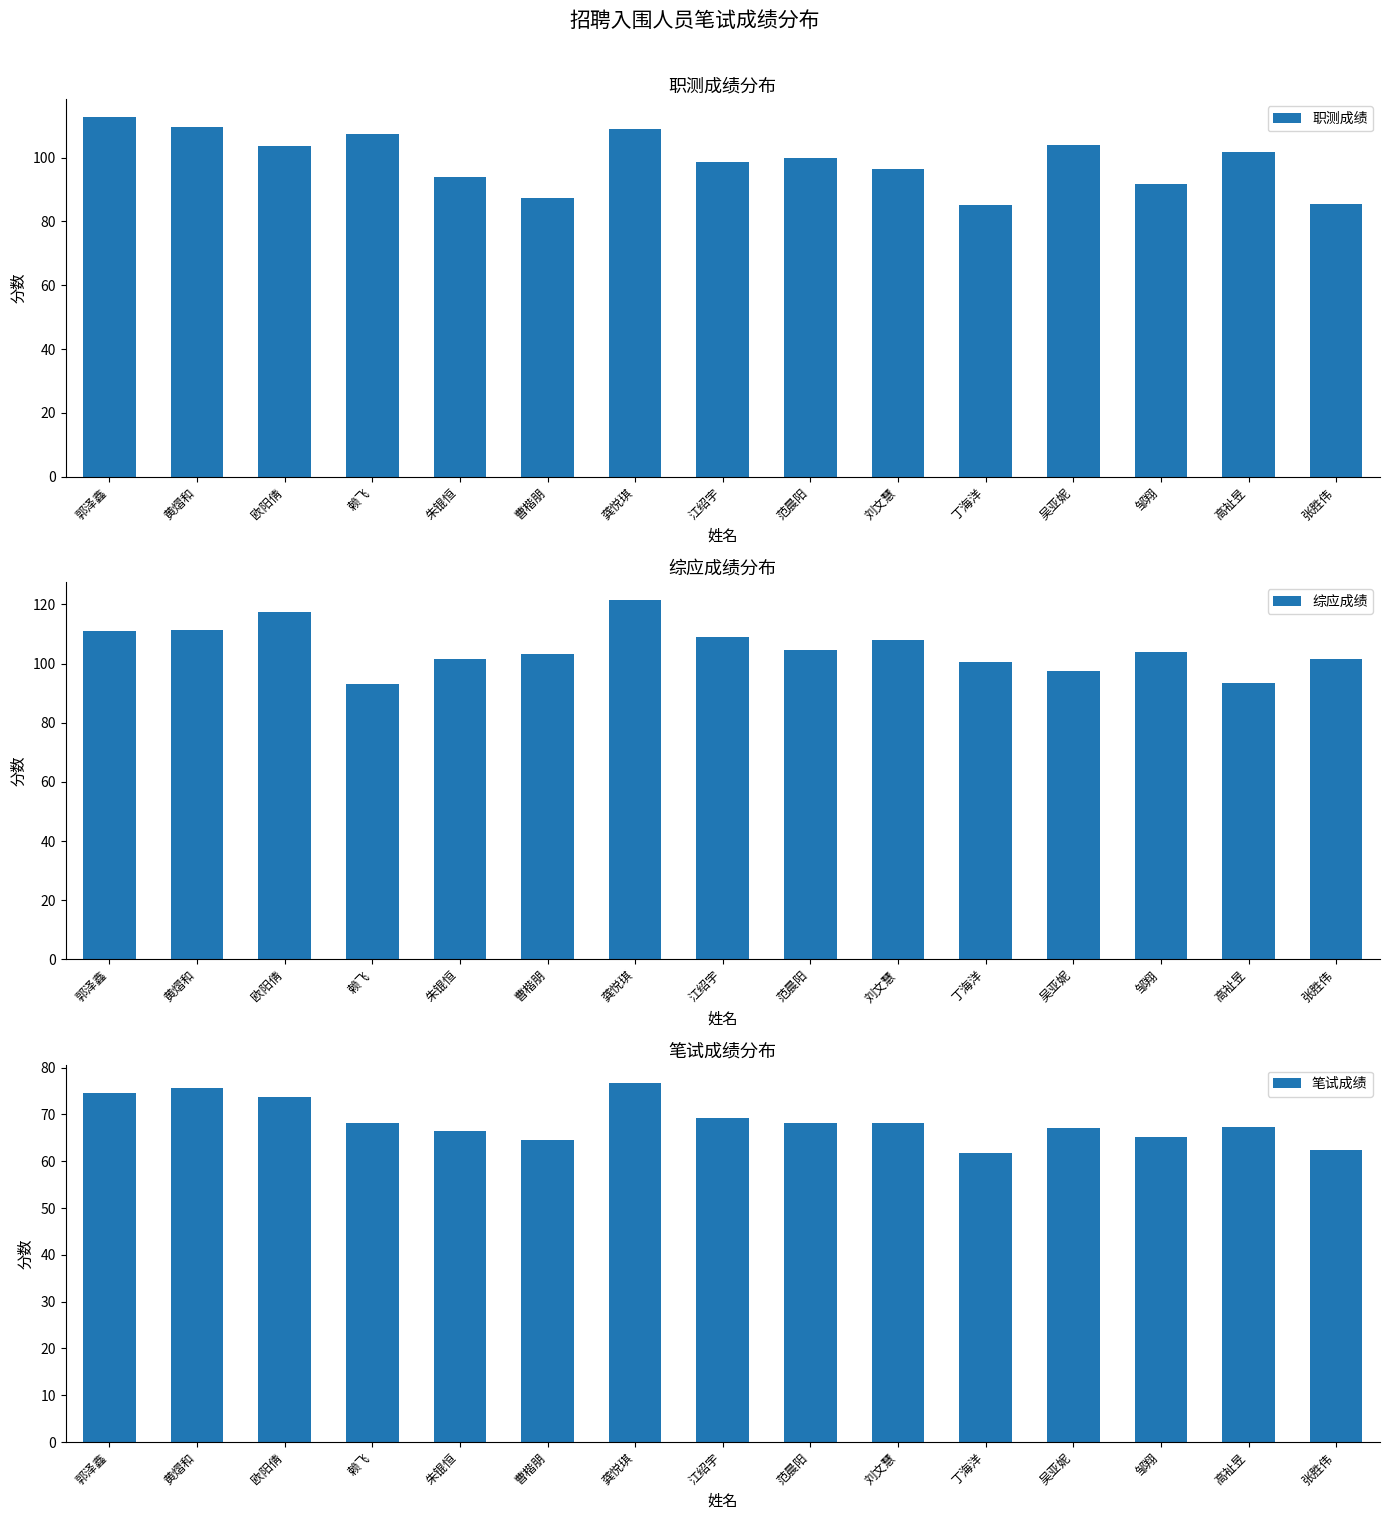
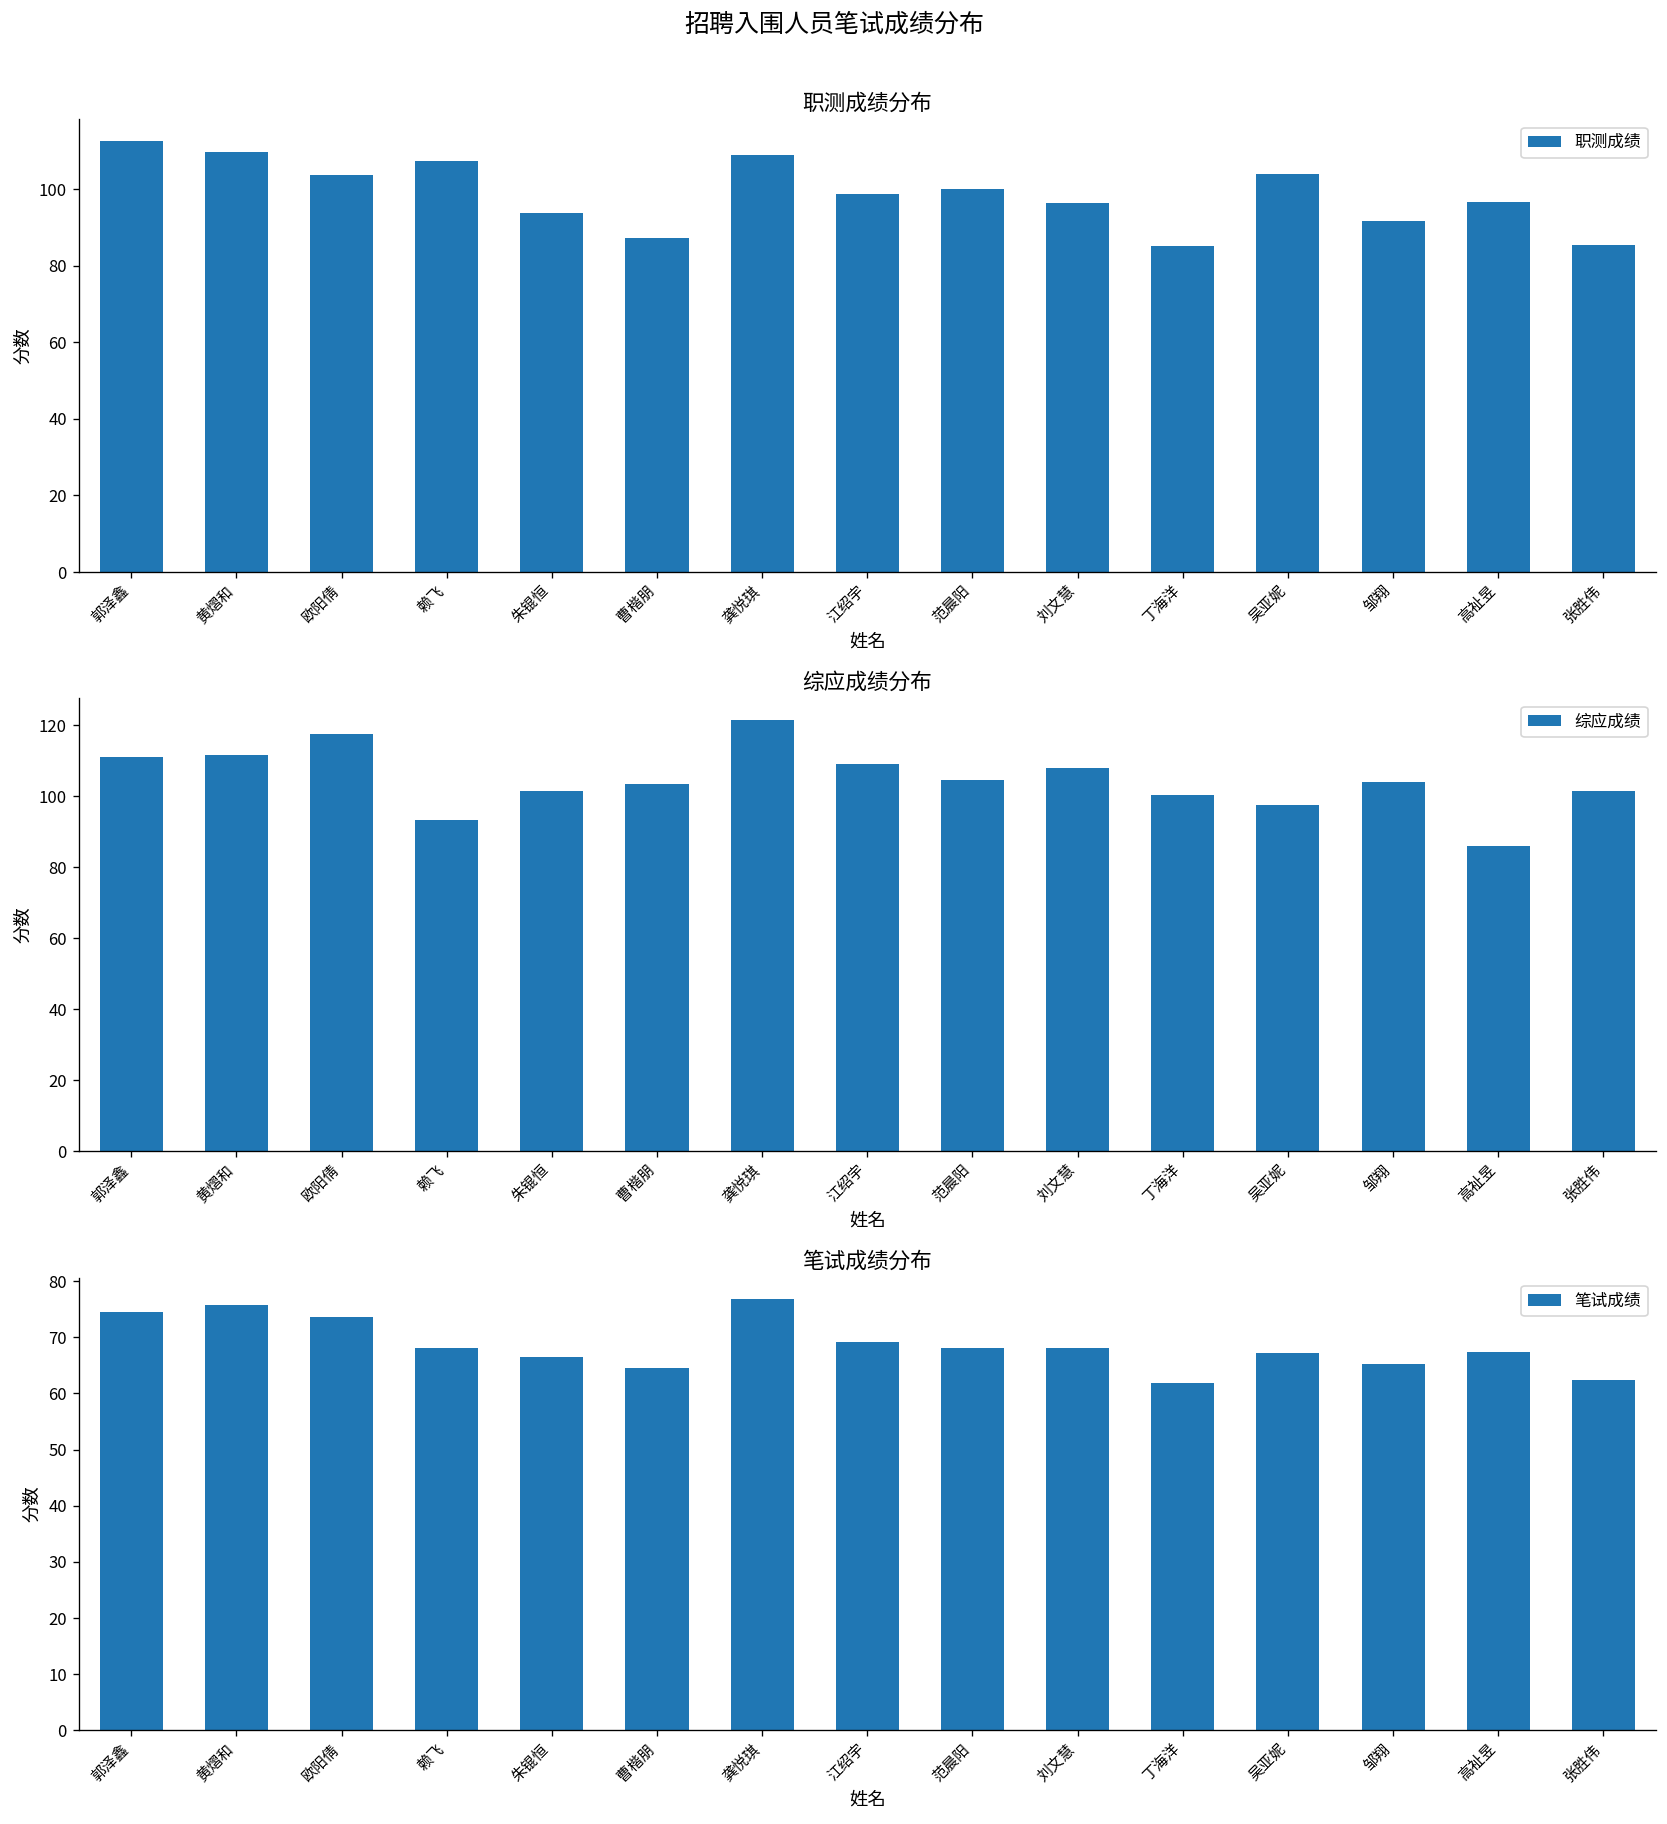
职测成绩分布, 高祉昱: 102 -> 97
综应成绩分布, 高祉昱: 94 -> 86
